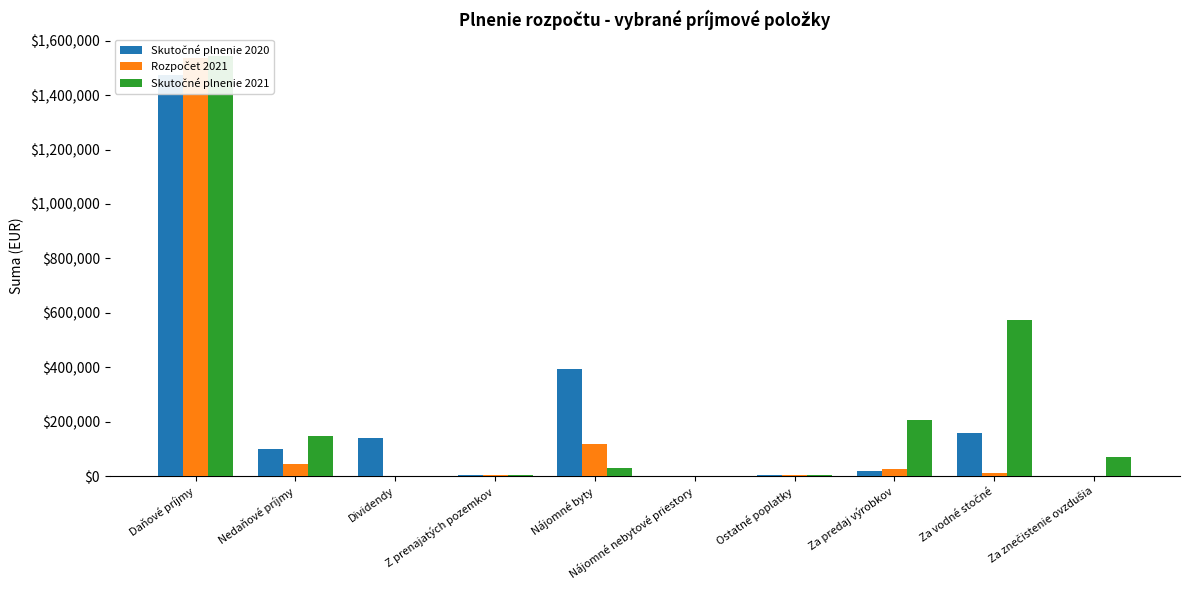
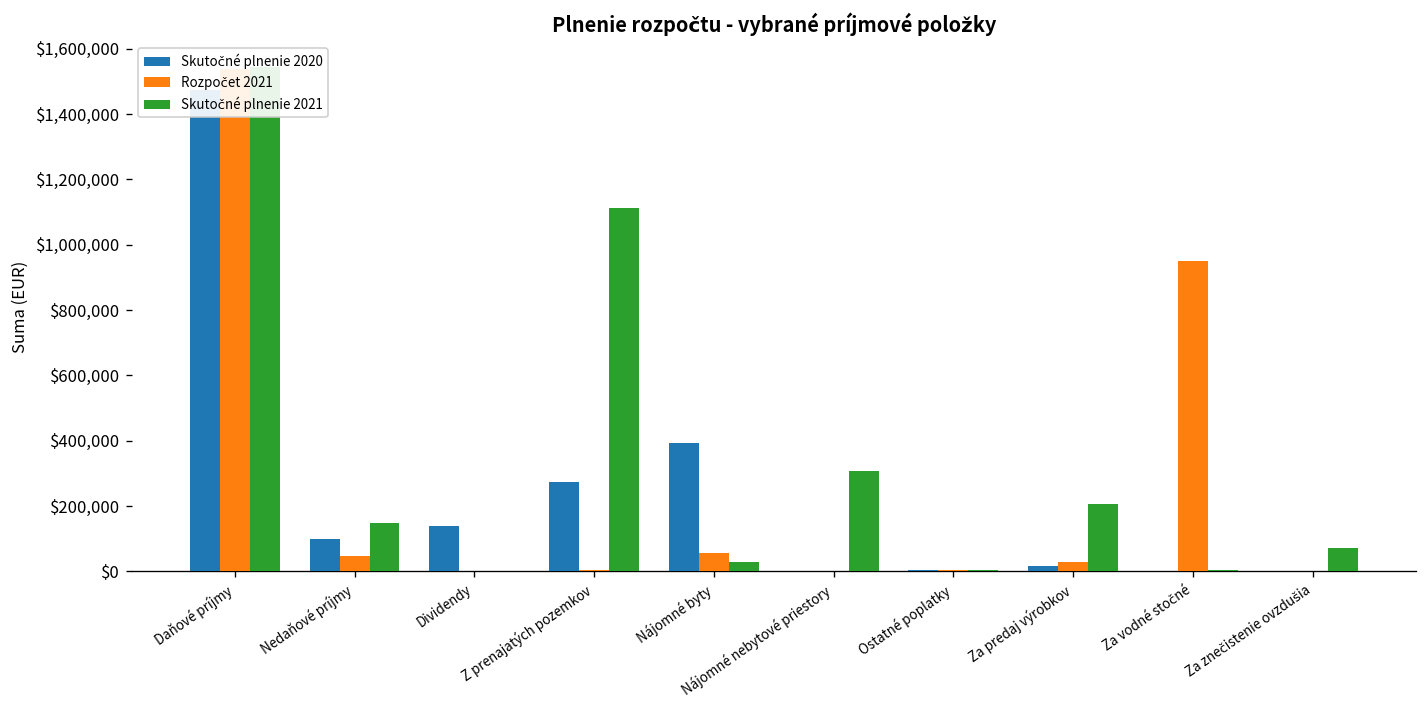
Skutočné plnenie 2020, Z prenajatých pozemkov: $0 -> $280,000
Skutočné plnenie 2021, Z prenajatých pozemkov: $0 -> $1,110,000
Rozpočet 2021, Nájomné byty: $120,000 -> $60,000
Skutočné plnenie 2021, Nájomné nebytové priestory: $0 -> $310,000
Skutočné plnenie 2020, Za vodné stočné: $160,000 -> $0
Rozpočet 2021, Za vodné stočné: $10,000 -> $950,000
Skutočné plnenie 2021, Za vodné stočné: $580,000 -> $0
